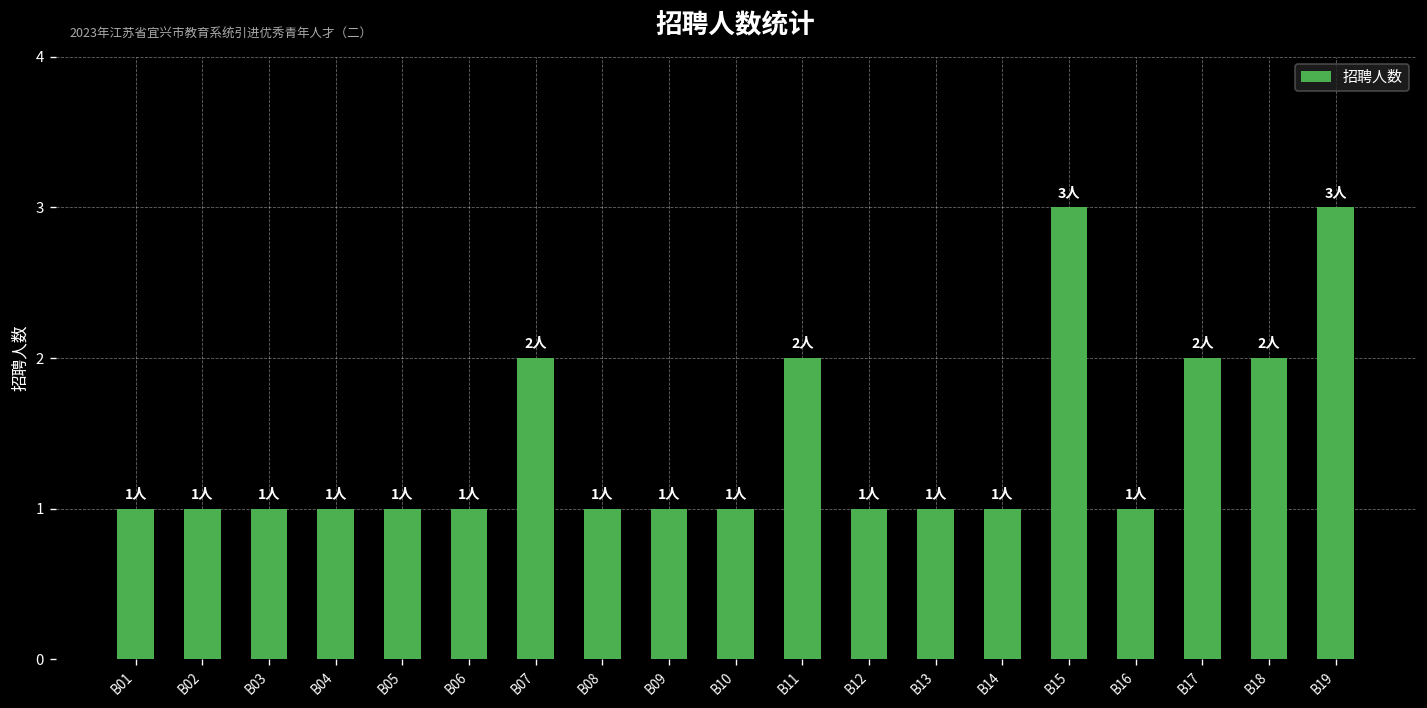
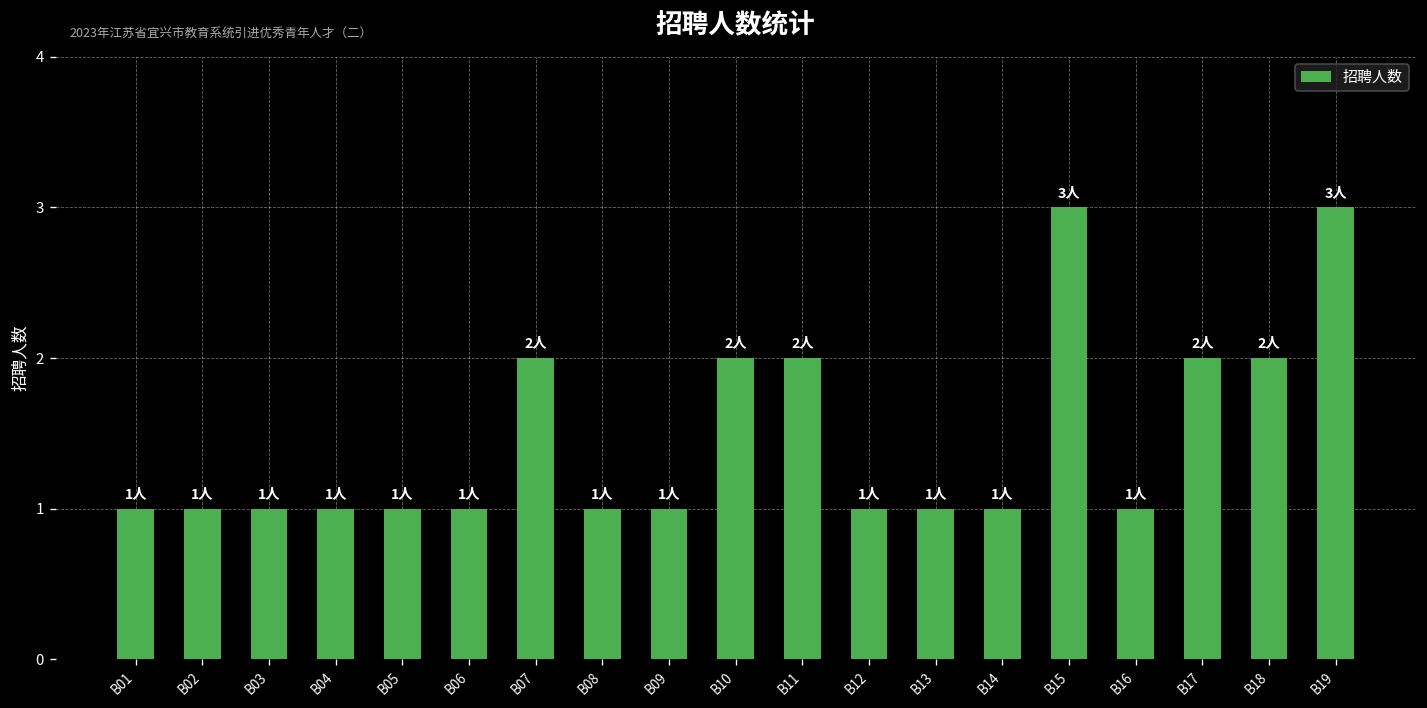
B10: 1人 -> 2人
